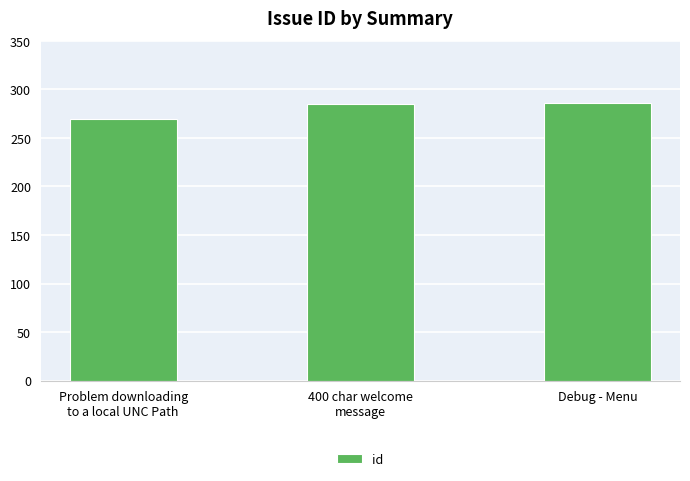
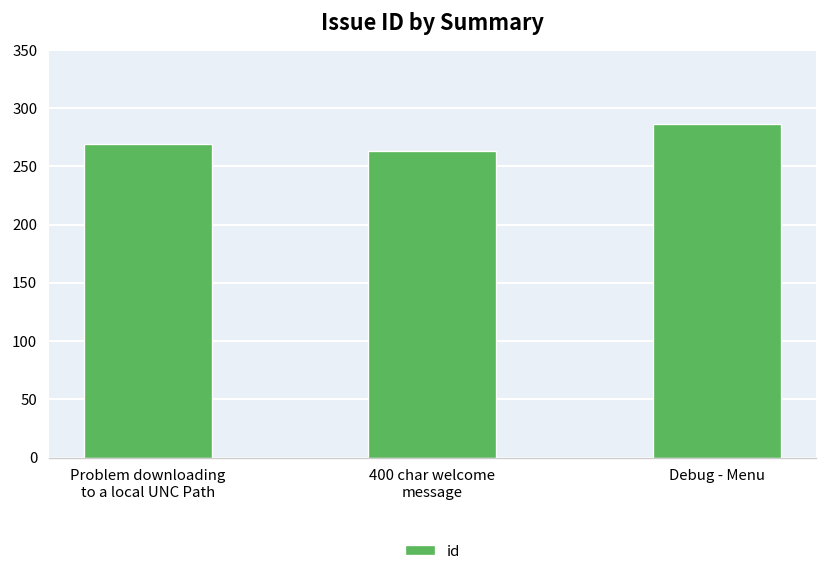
400 char welcome message: 290 -> 260
